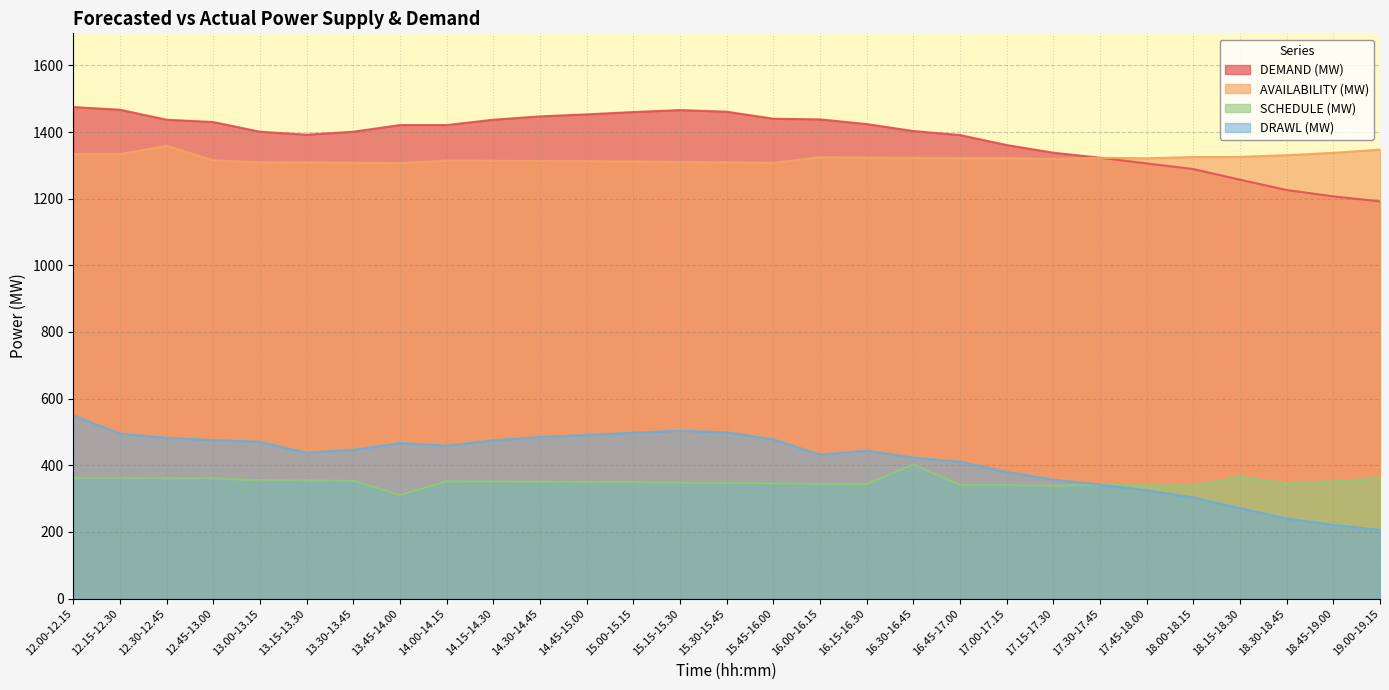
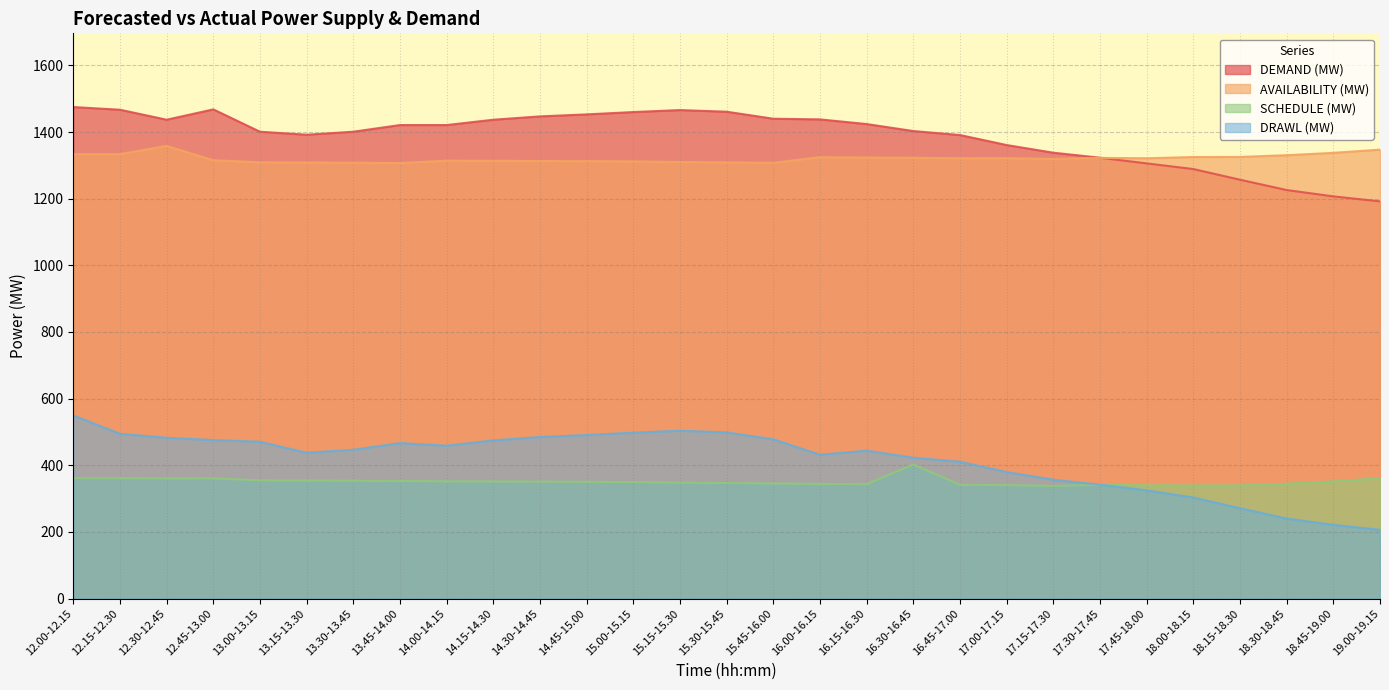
DEMAND (MW), 12.45-13.00: 1430 -> 1470
SCHEDULE (MW), 13.45-14.00: 310 -> 350
SCHEDULE (MW), 18.15-18.30: 370 -> 340
